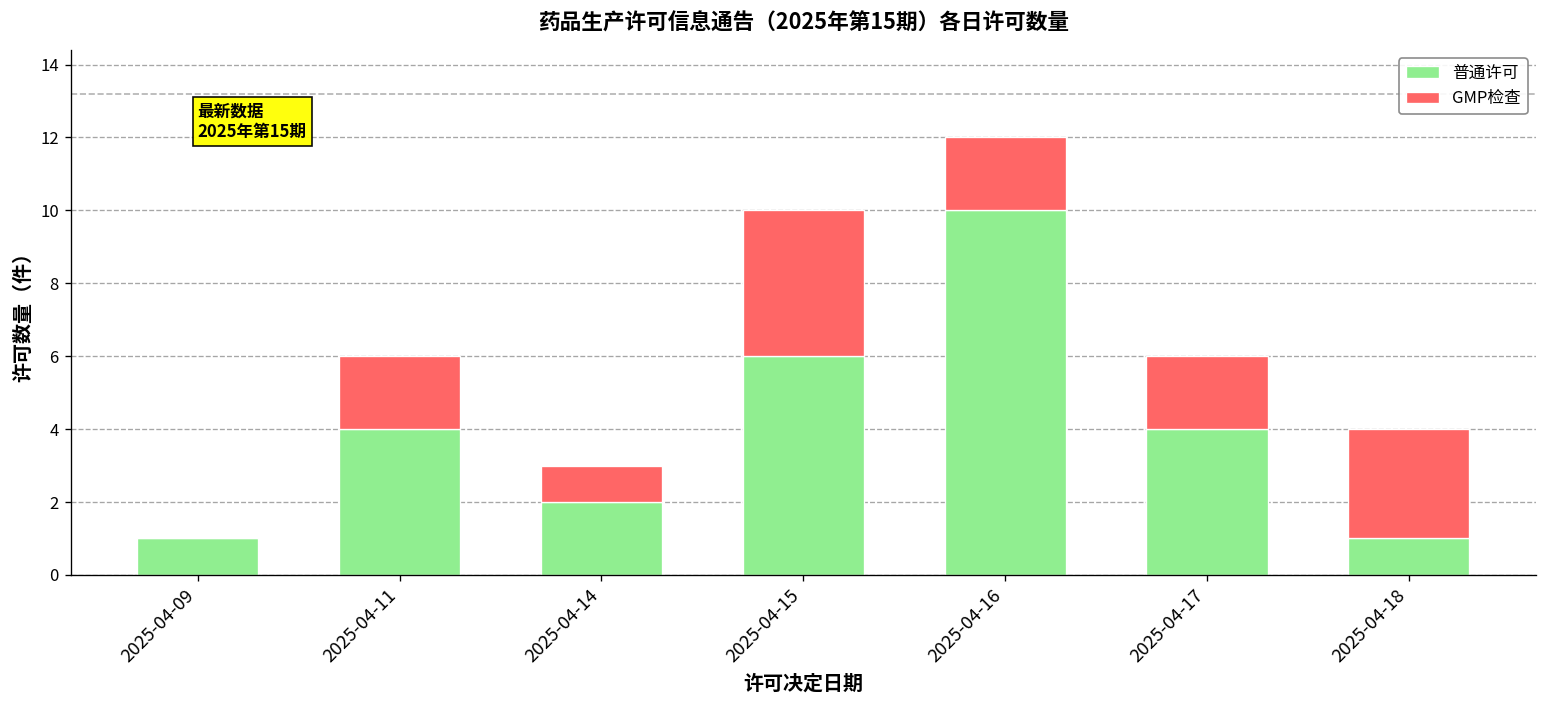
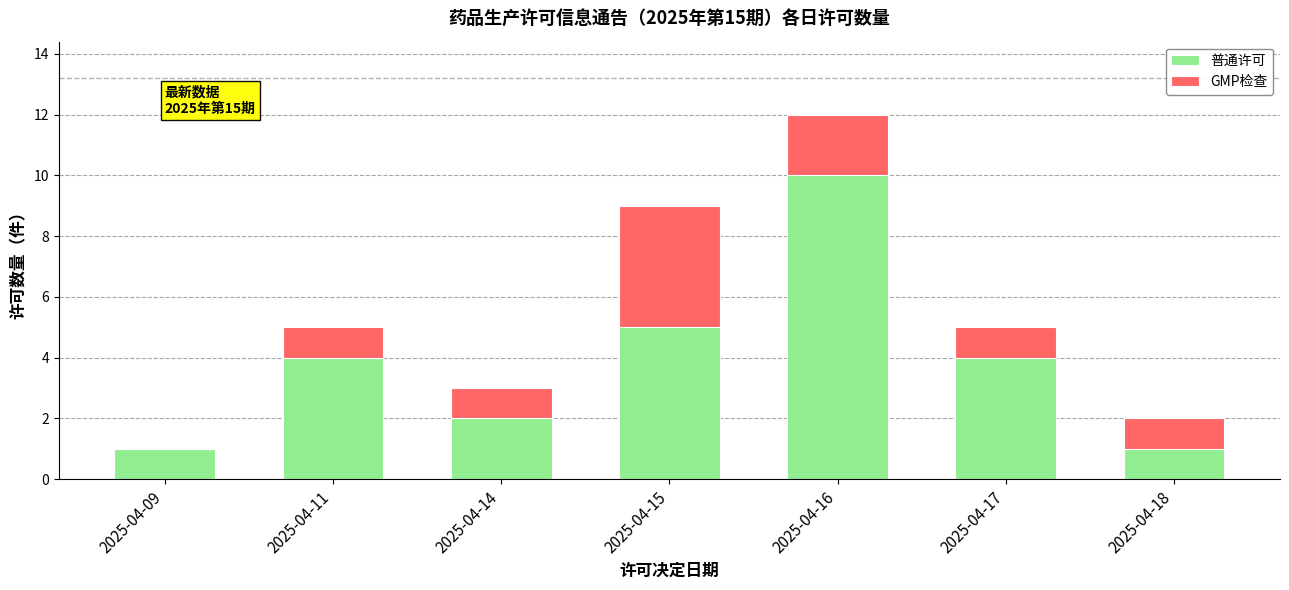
GMP检查, 2025-04-11: 2 -> 1
普通许可, 2025-04-15: 6 -> 5
GMP检查, 2025-04-17: 2 -> 1
GMP检查, 2025-04-18: 3 -> 1
